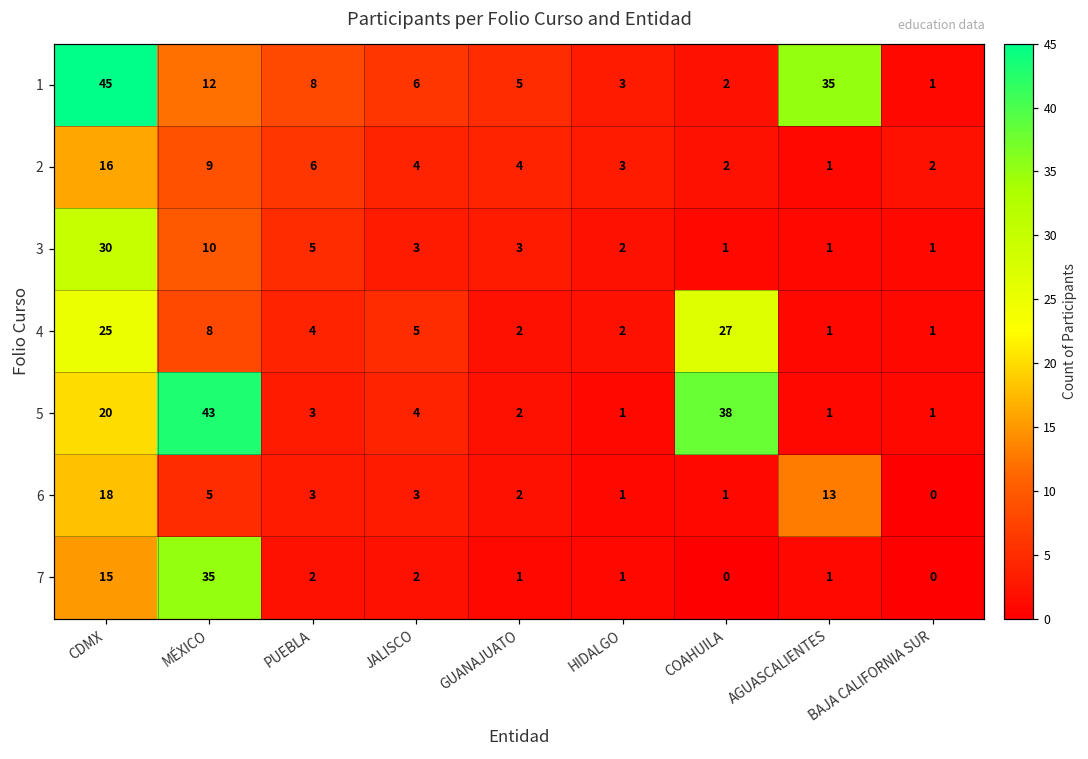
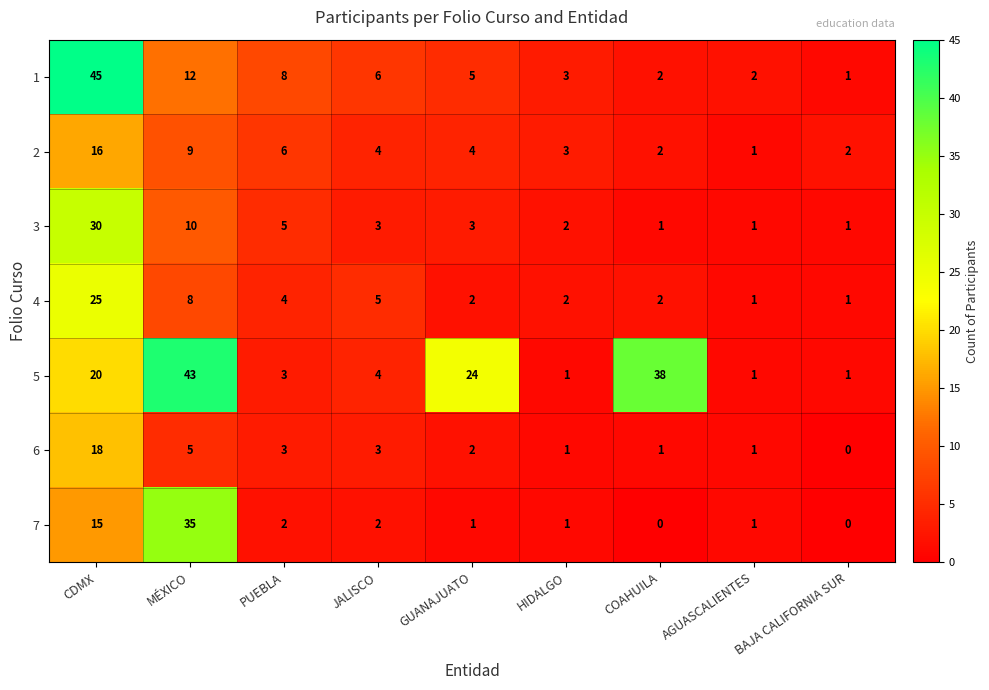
1, AGUASCALIENTES: 35 -> 2
4, COAHUILA: 27 -> 2
5, GUANAJUATO: 2 -> 24
6, AGUASCALIENTES: 13 -> 1
